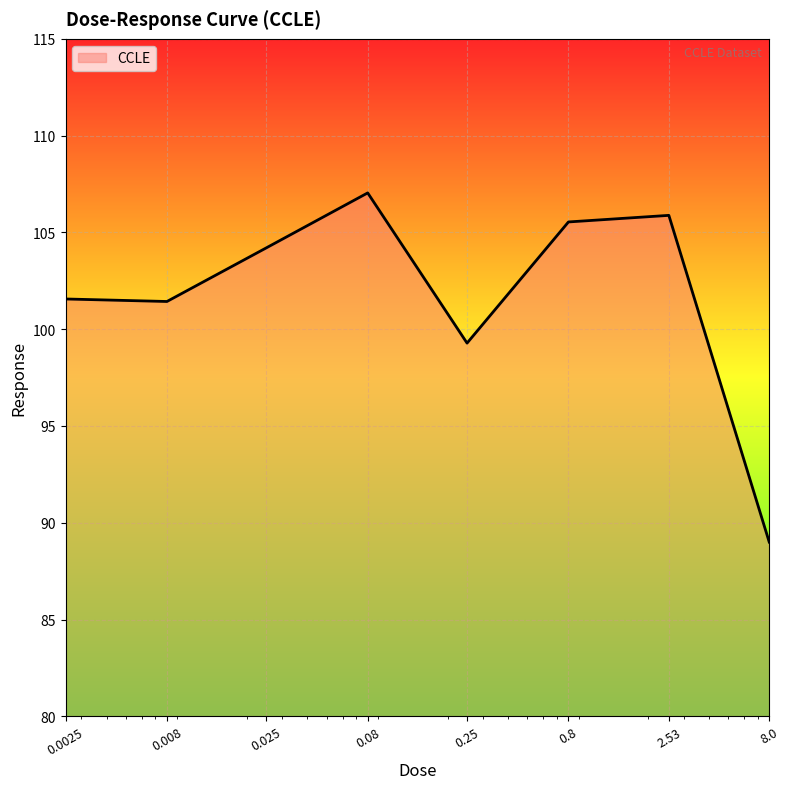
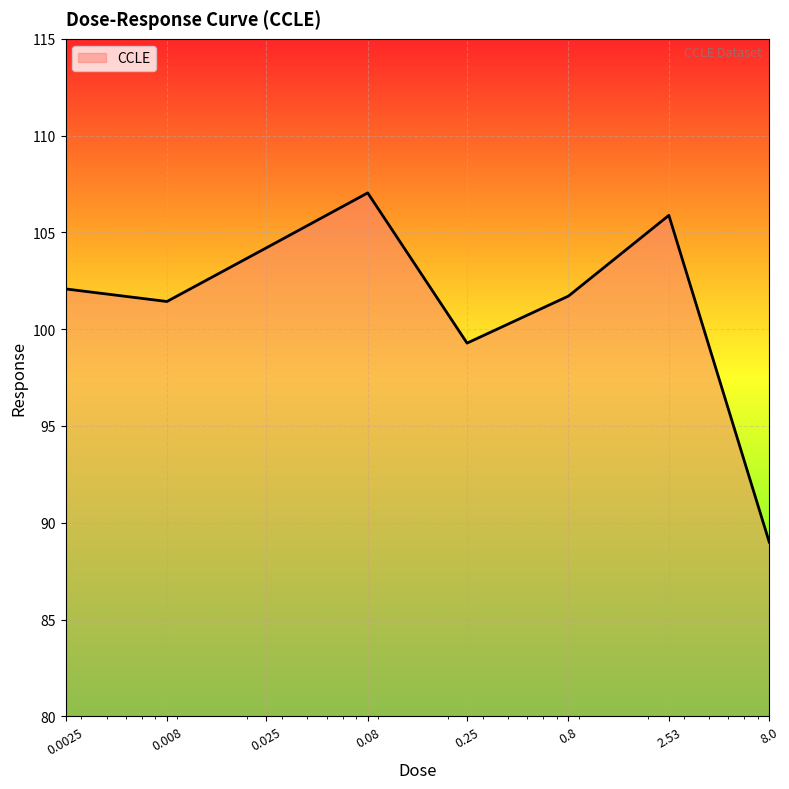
0.0025: 101.6 -> 102.1
0.8: 105.5 -> 101.7
